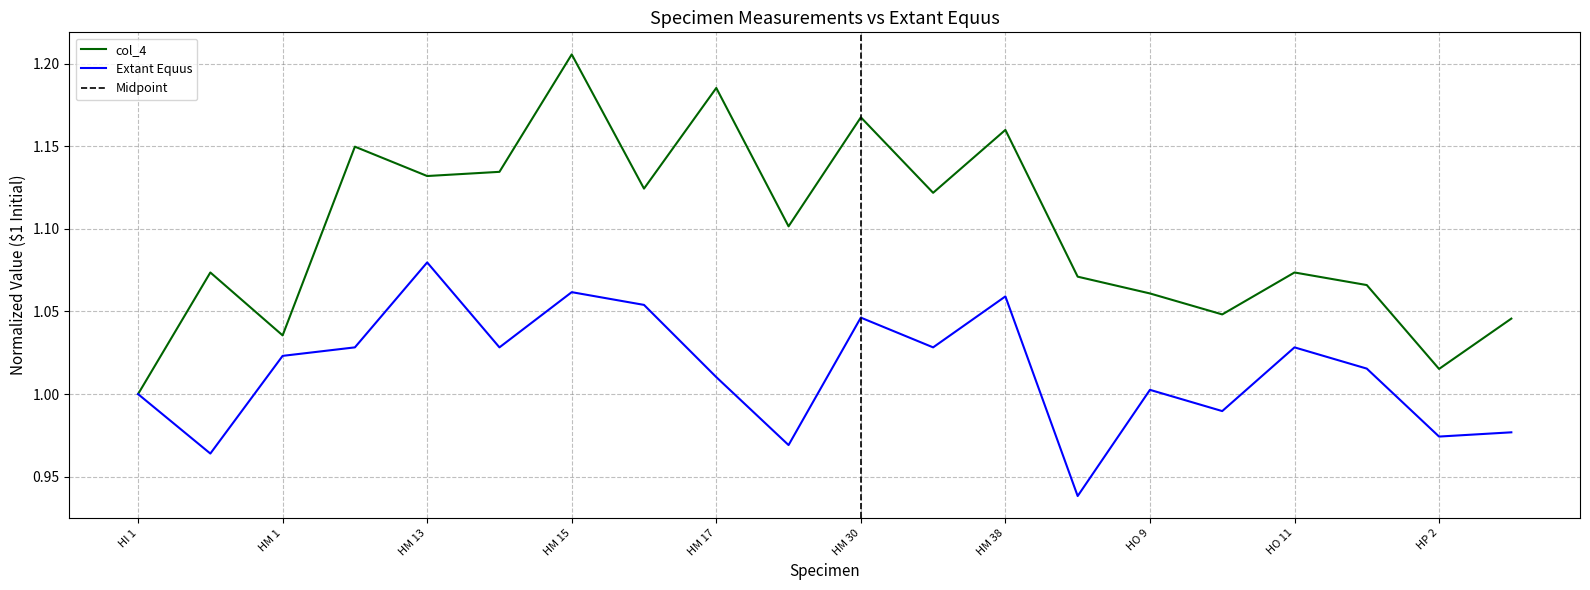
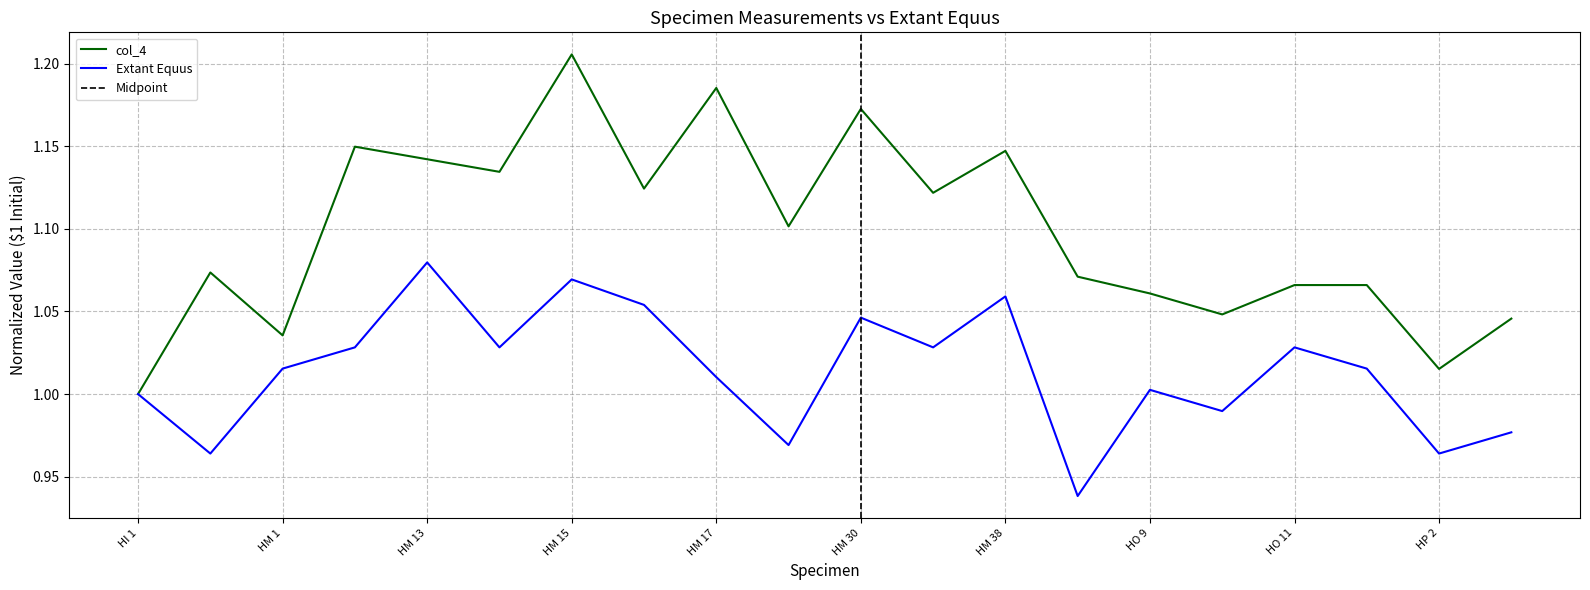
Extant Equus, HM 1: 1.023 -> 1.015
col_4, HM 13: 1.132 -> 1.142
Extant Equus, HM 15: 1.062 -> 1.069
col_4, HM 30: 1.168 -> 1.173
col_4, HM 38: 1.160 -> 1.147
col_4, HO 11: 1.074 -> 1.066
Extant Equus, HP 2: 0.974 -> 0.964
